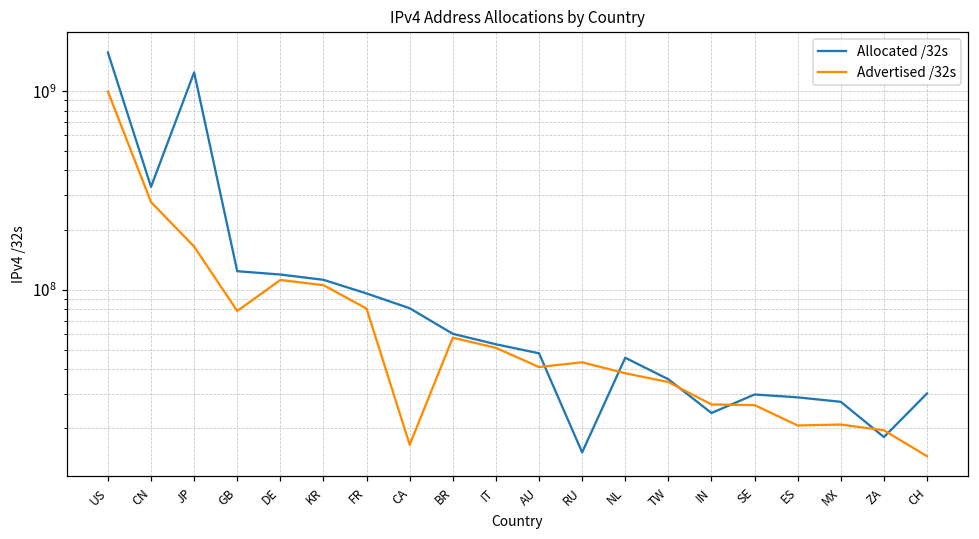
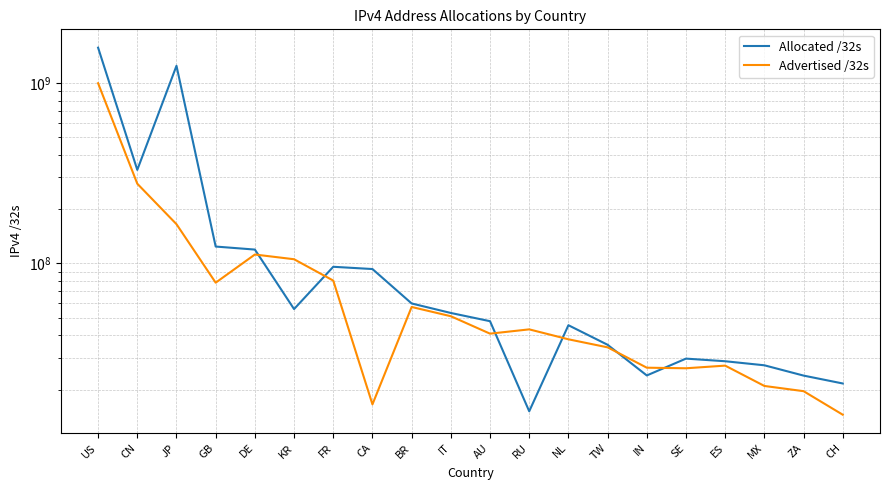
Allocated /32s, KR: 110000000 -> 56000000
Allocated /32s, CA: 80000000 -> 90000000
Advertised /32s, ES: 21000000 -> 27000000
Allocated /32s, ZA: 18000000 -> 24000000
Allocated /32s, CH: 30000000 -> 22000000
